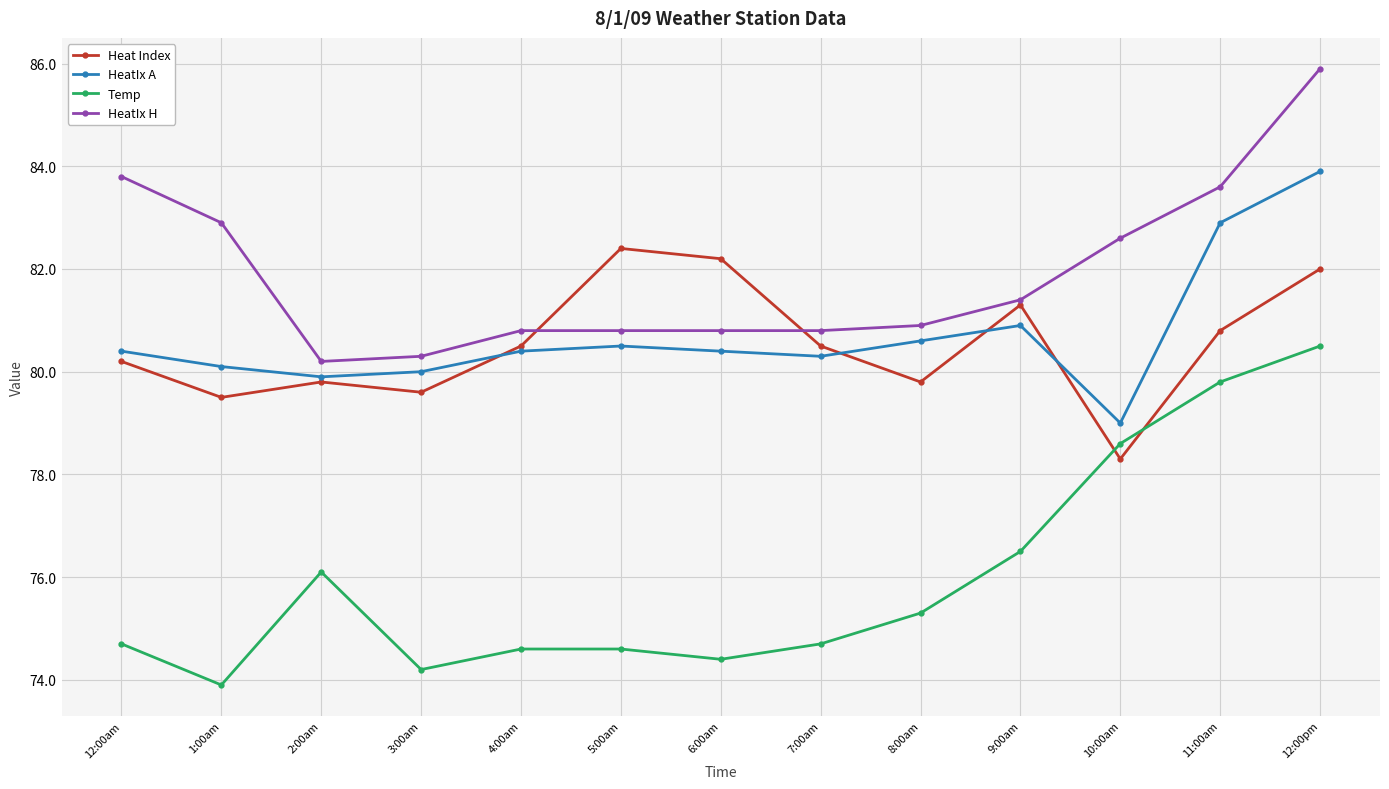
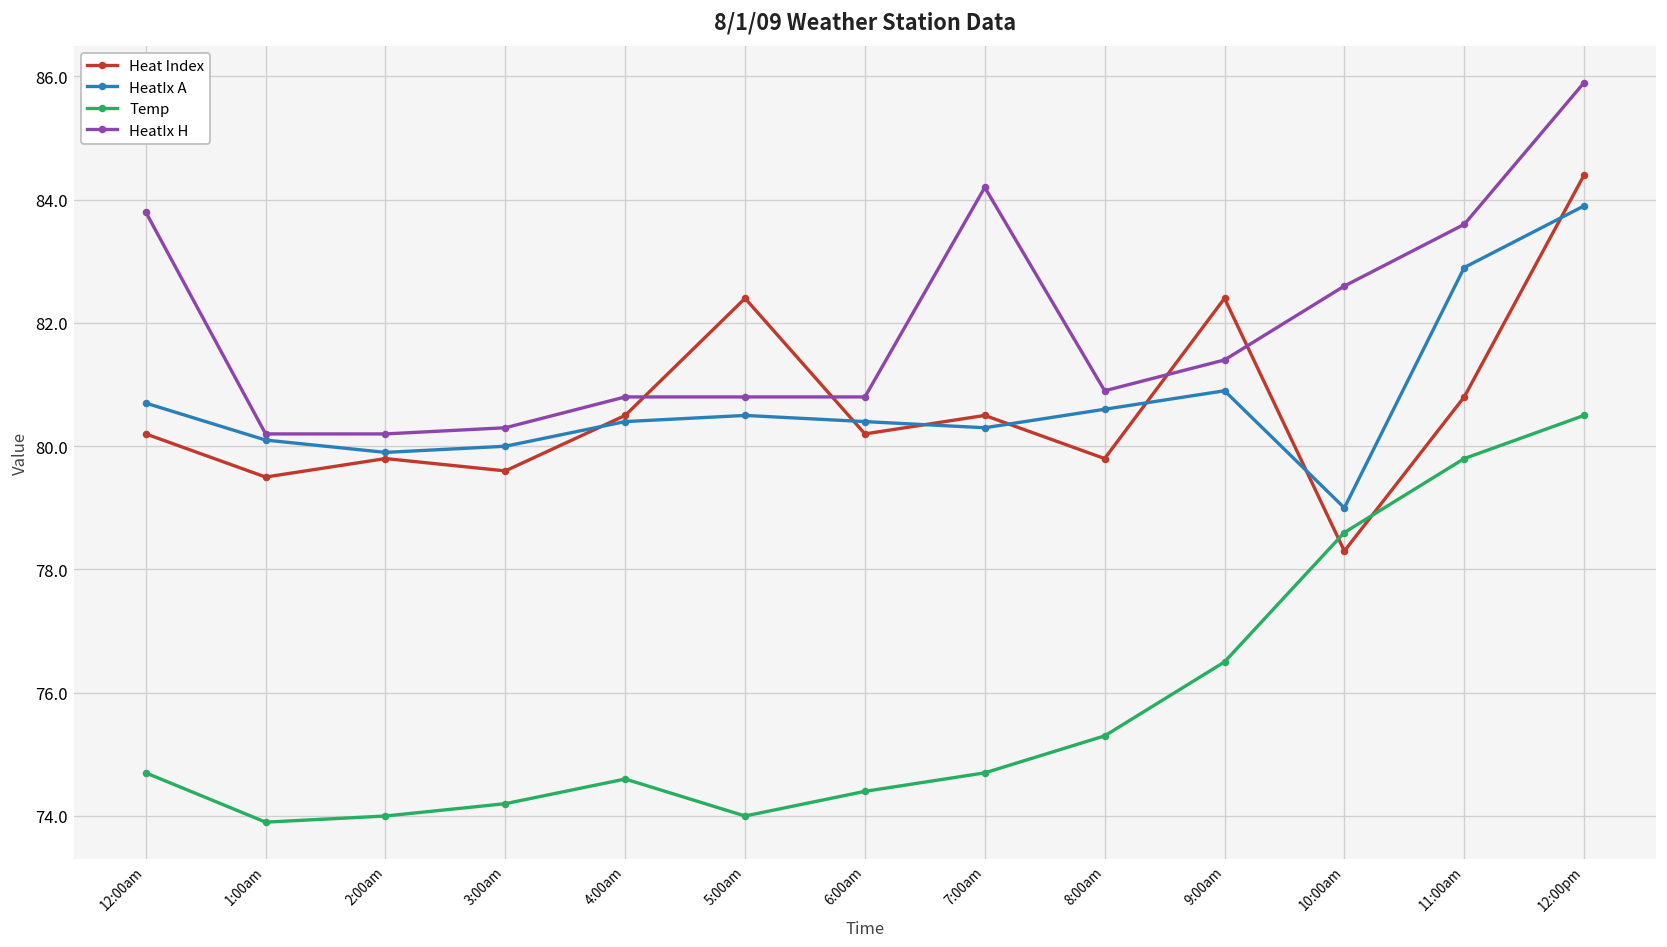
HeatIx A, 12:00am: 80.4 -> 80.7
HeatIx H, 1:00am: 82.9 -> 80.2
Temp, 2:00am: 76.1 -> 74.0
Temp, 5:00am: 74.6 -> 74.0
Heat Index, 6:00am: 82.2 -> 80.2
HeatIx H, 7:00am: 80.8 -> 84.2
Heat Index, 9:00am: 81.3 -> 82.4
Heat Index, 12:00pm: 82.0 -> 84.4
